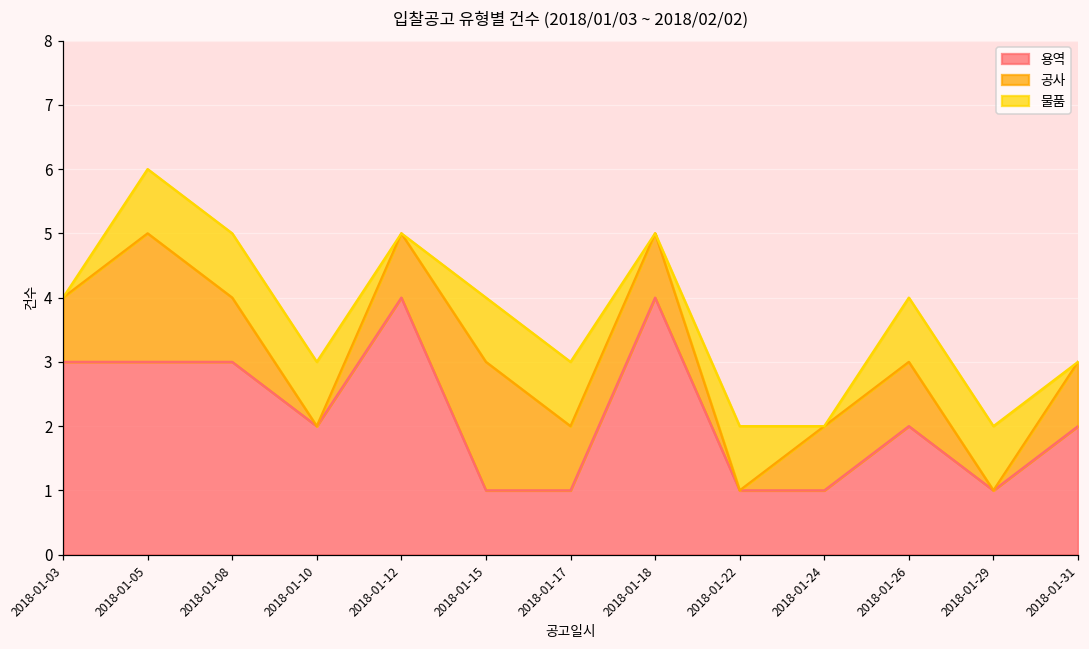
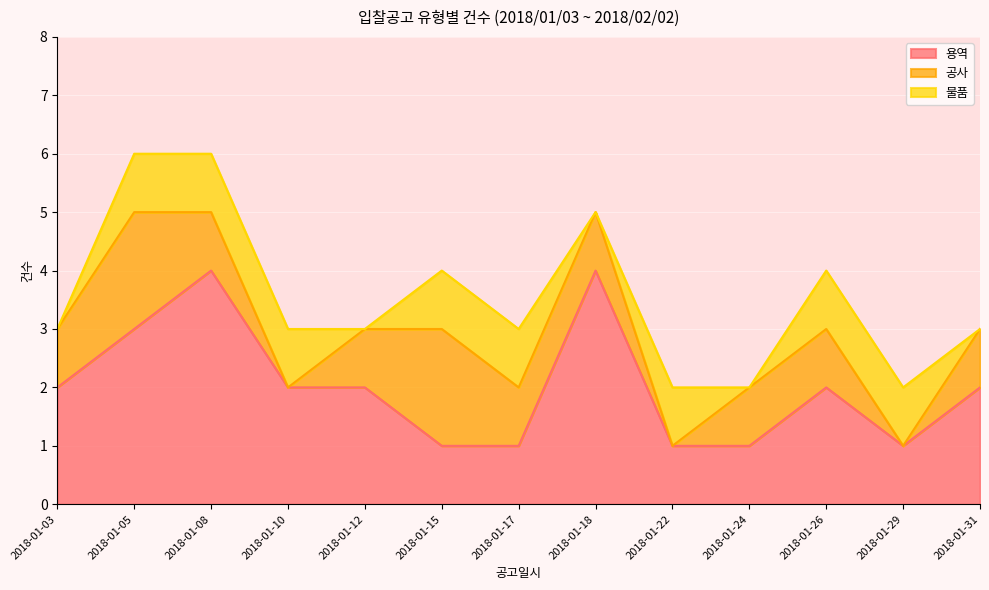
용역, 2018-01-03: 3 -> 2
용역, 2018-01-08: 3 -> 4
용역, 2018-01-12: 4 -> 2
